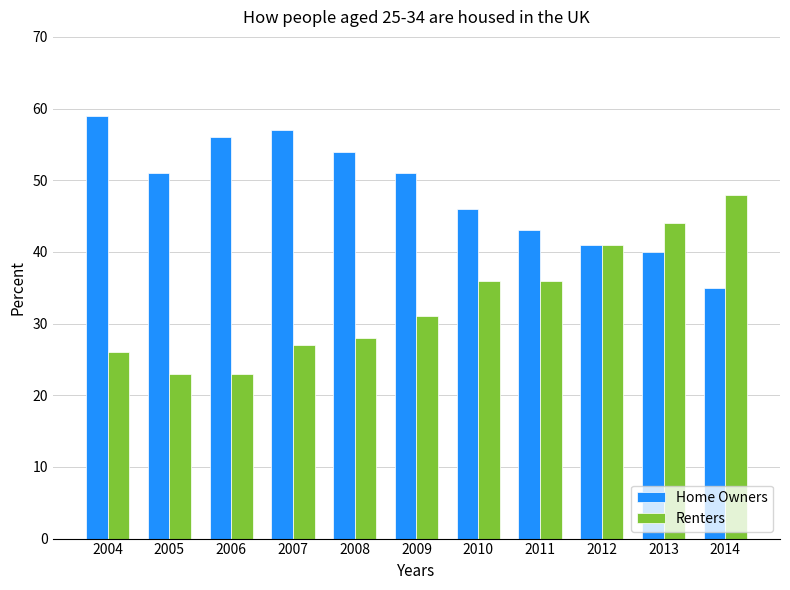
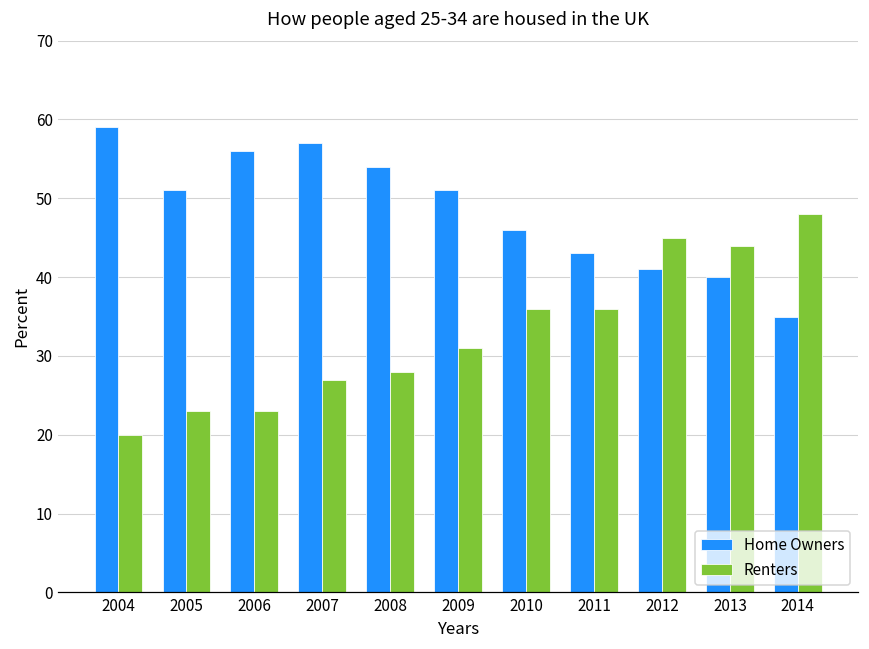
Renters, 2004: 26 -> 20
Renters, 2012: 41 -> 45
